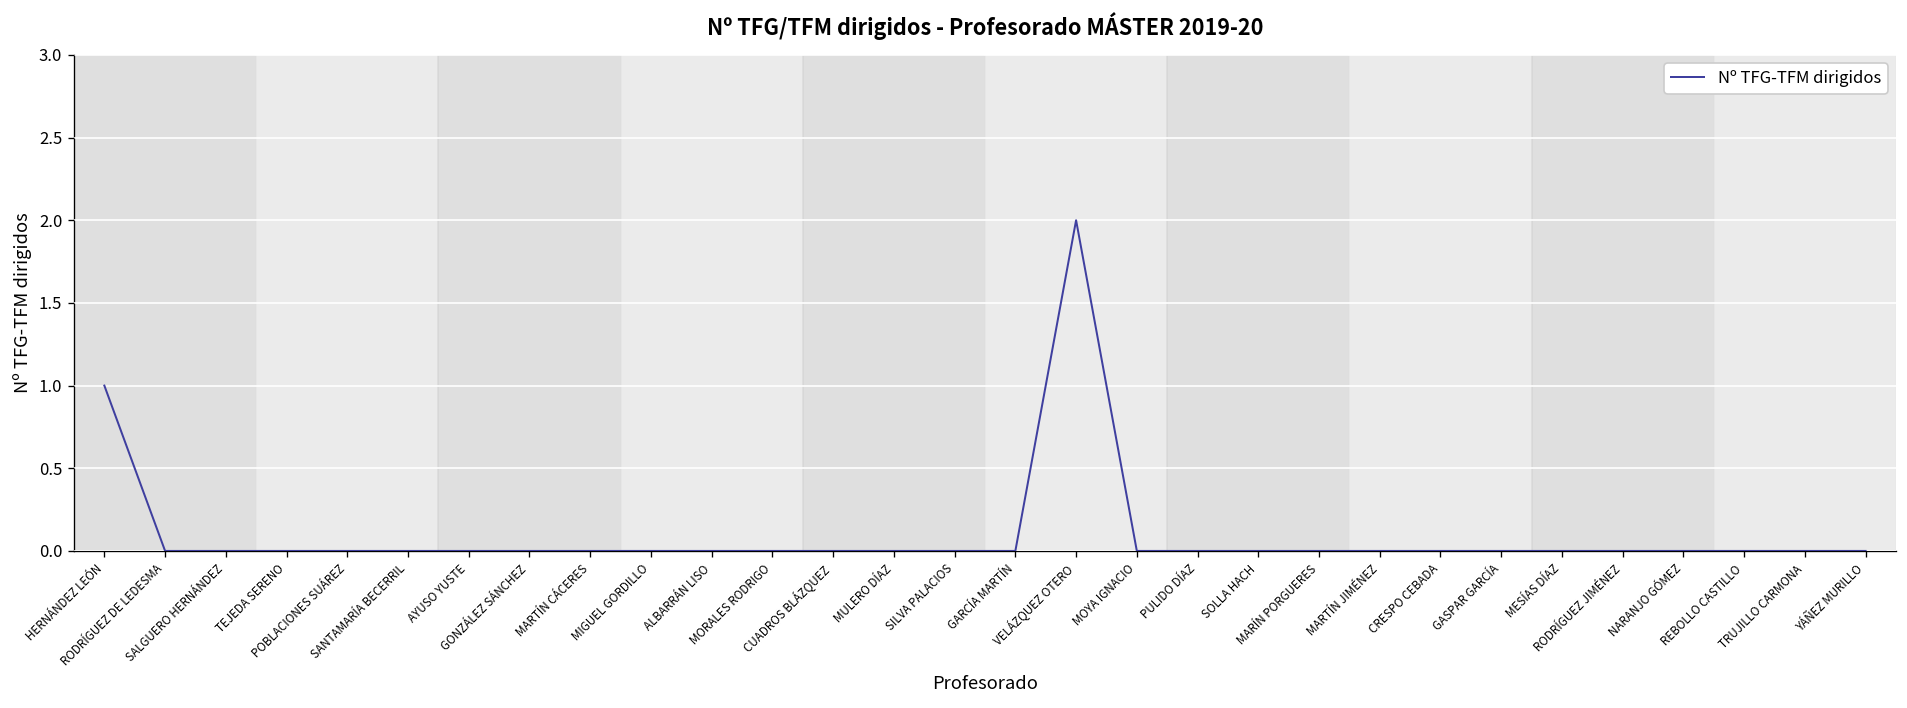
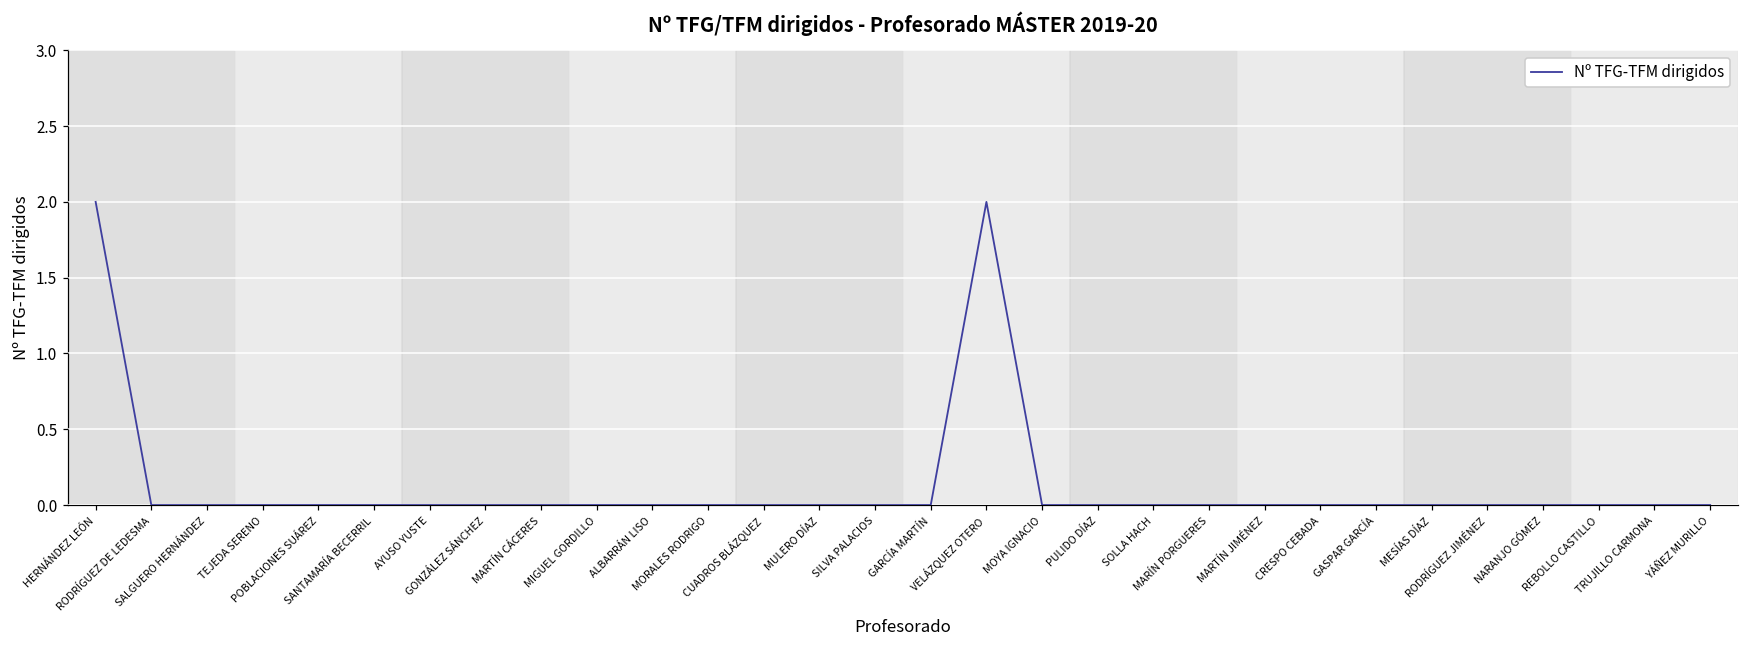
HERNÁNDEZ LEÓN: 1 -> 2
